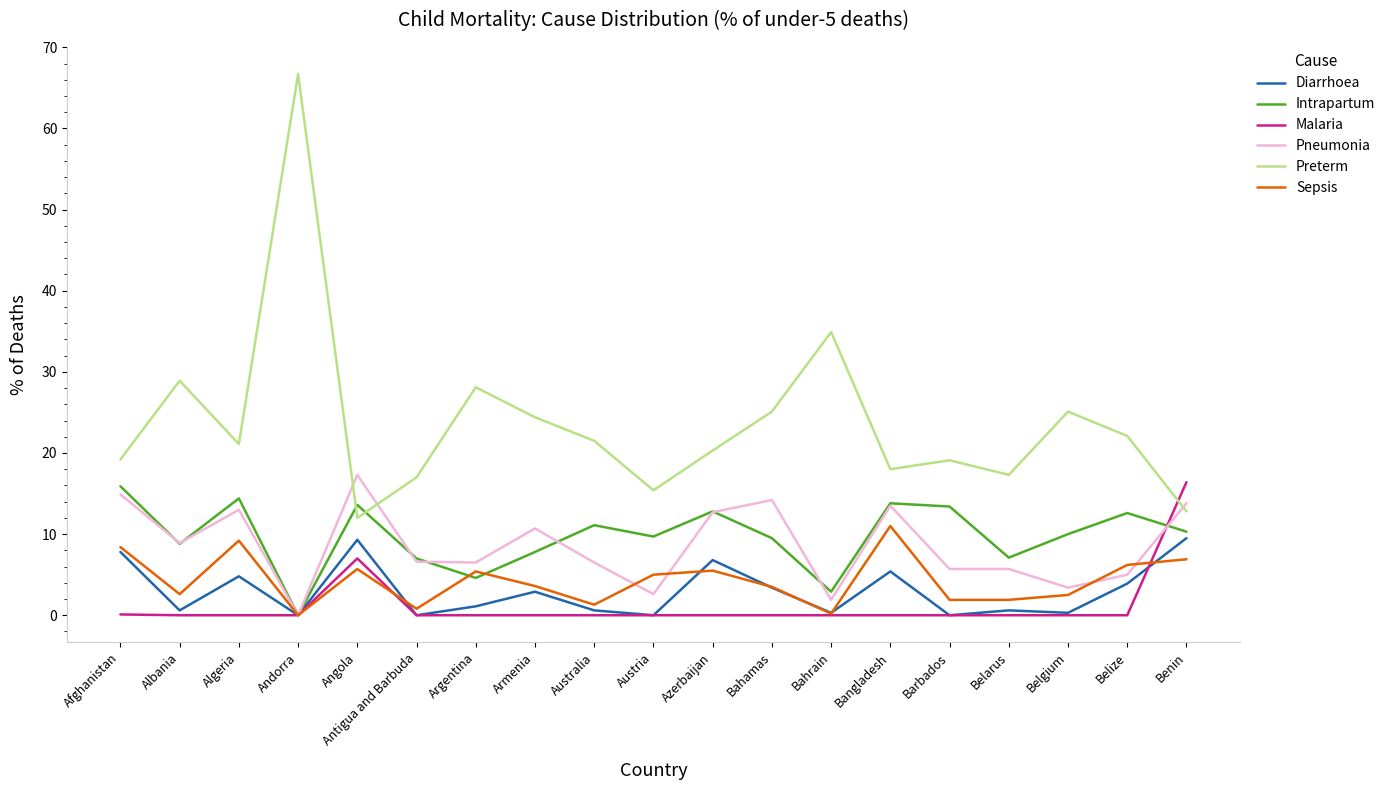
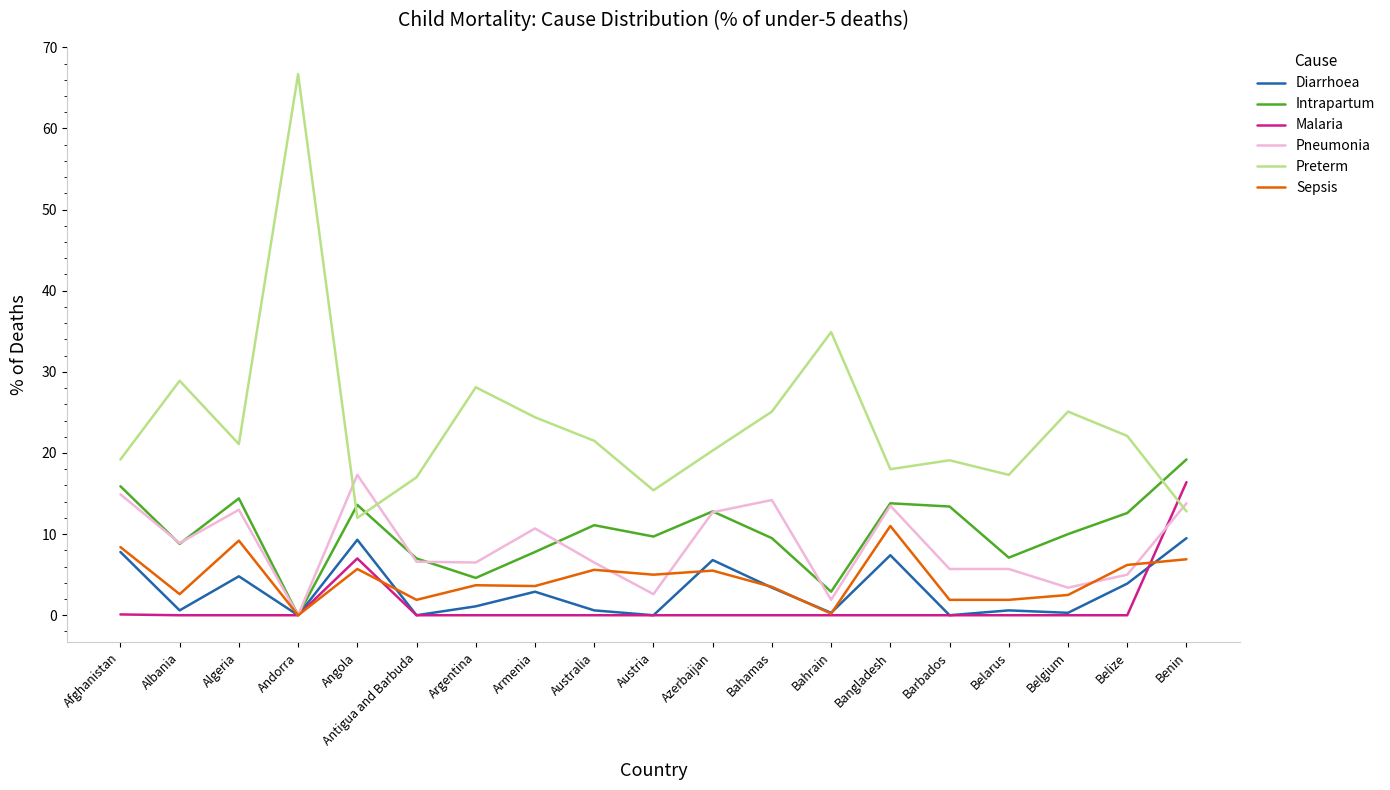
Sepsis, Antigua and Barbuda: 1 -> 2
Sepsis, Argentina: 5 -> 4
Sepsis, Australia: 1 -> 6
Diarrhoea, Bangladesh: 5 -> 7
Intrapartum, Benin: 10 -> 19
